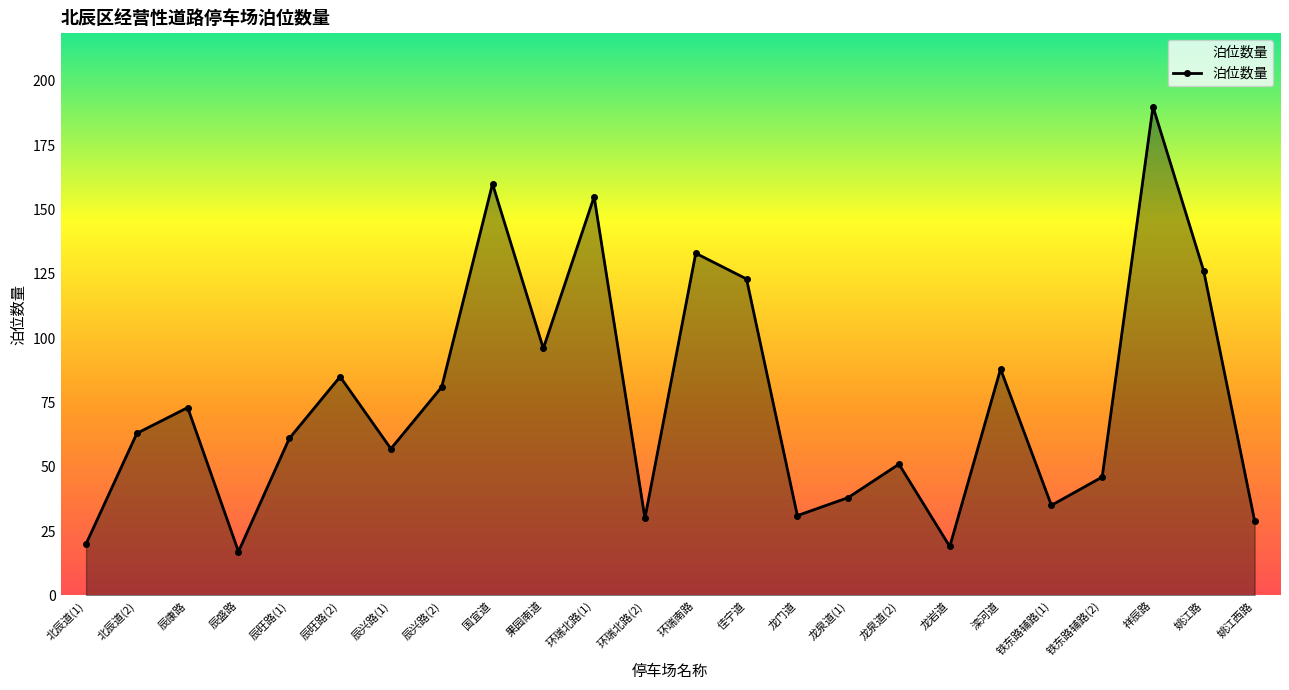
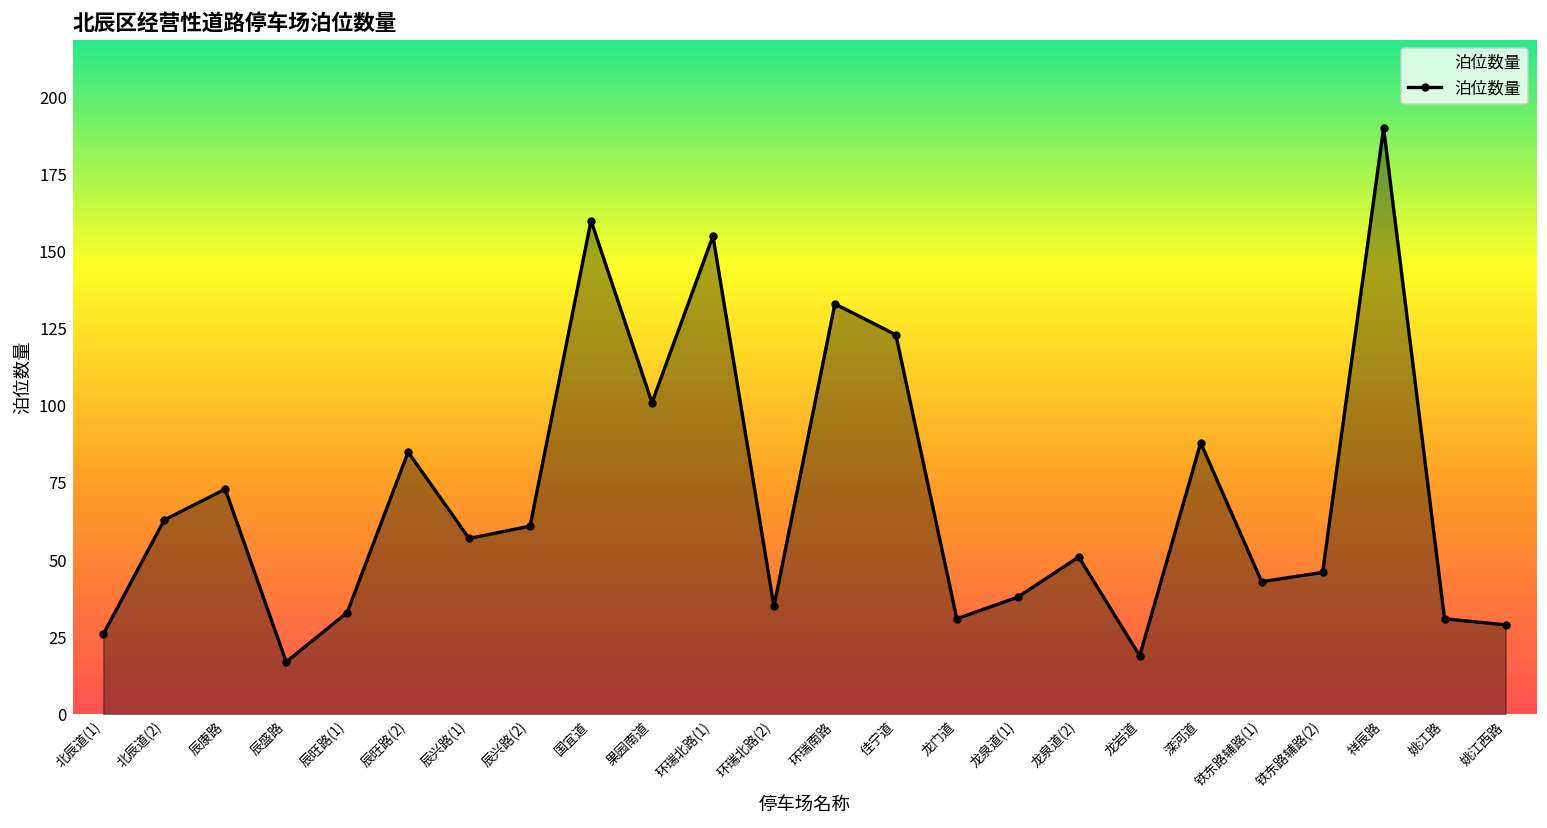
北辰道(1): 20 -> 26
辰旺路(1): 61 -> 33
辰兴路(2): 81 -> 61
果园南道: 96 -> 101
环瑞北路(2): 30 -> 35
铁东路辅路(1): 35 -> 43
姚江路: 126 -> 31
